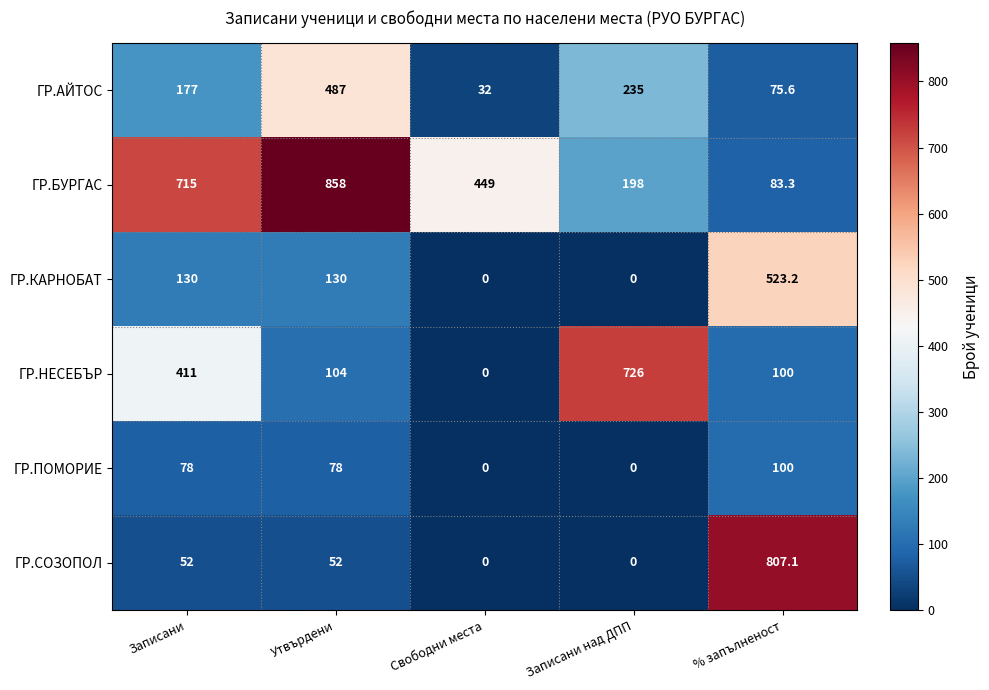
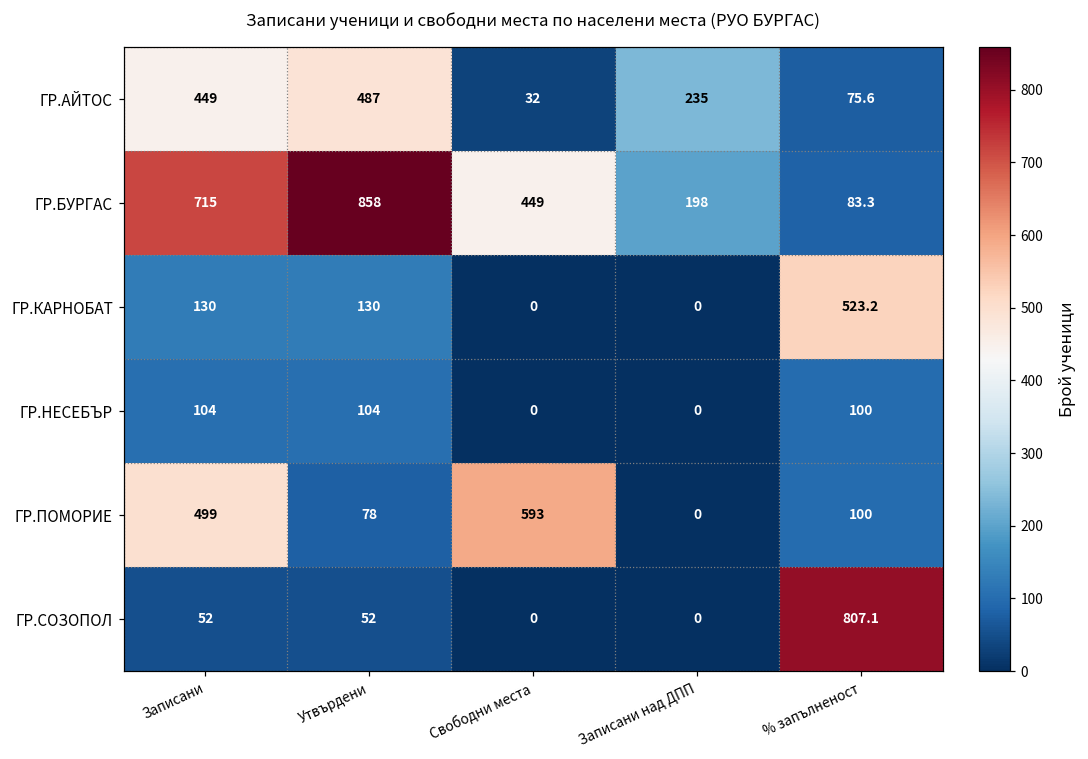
ГР.АЙТОС, Записани: 177 -> 449
ГР.НЕСЕБЪР, Записани: 411 -> 104
ГР.НЕСЕБЪР, Записани над ДПП: 726 -> 0
ГР.ПОМОРИЕ, Записани: 78 -> 499
ГР.ПОМОРИЕ, Свободни места: 0 -> 593
